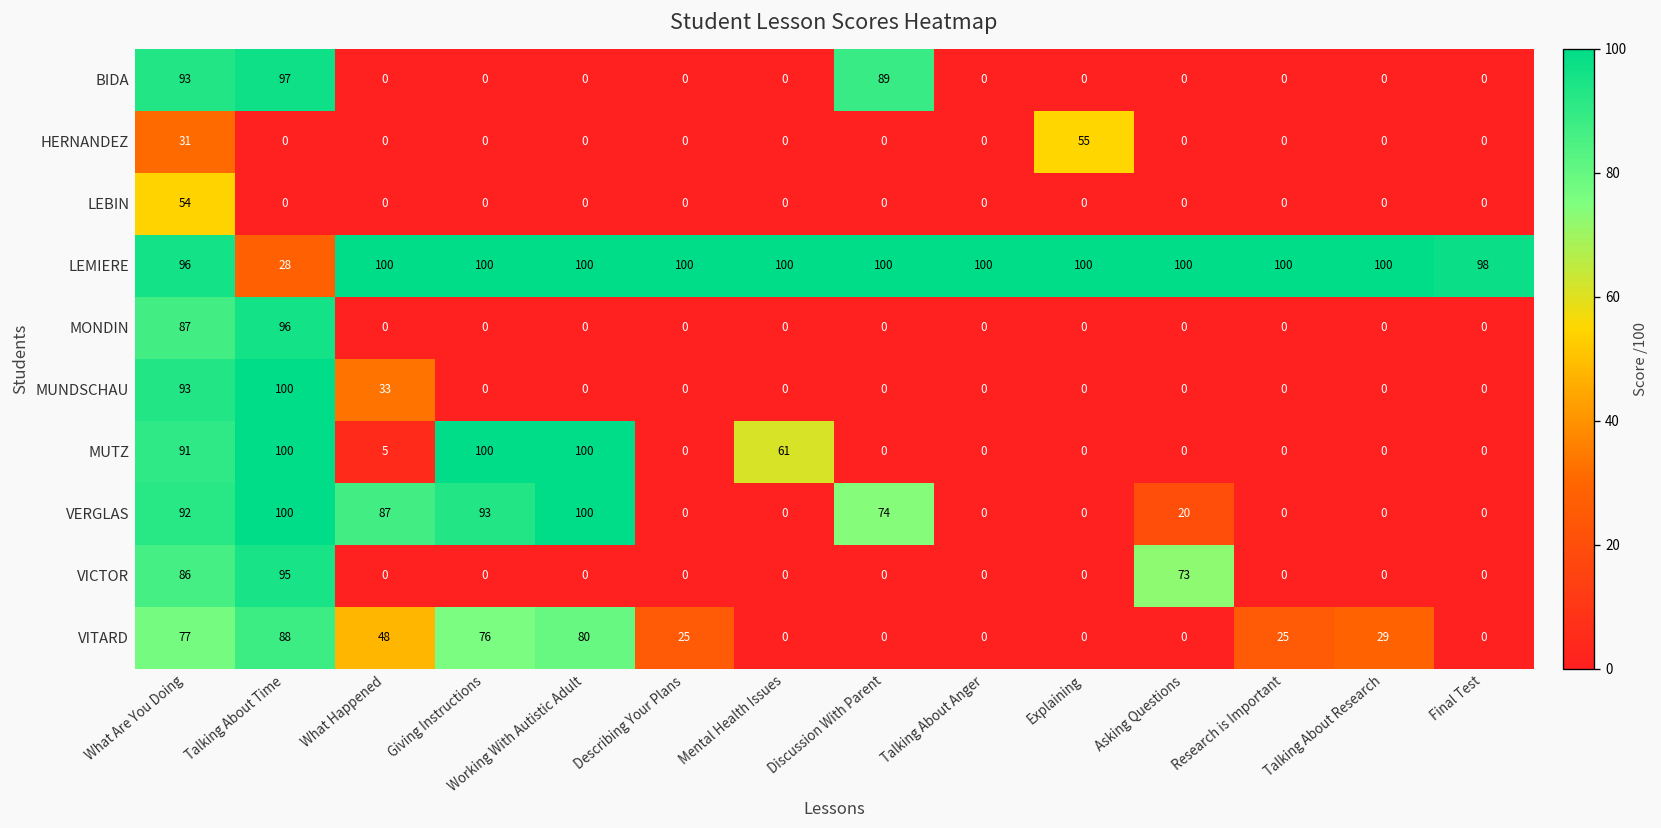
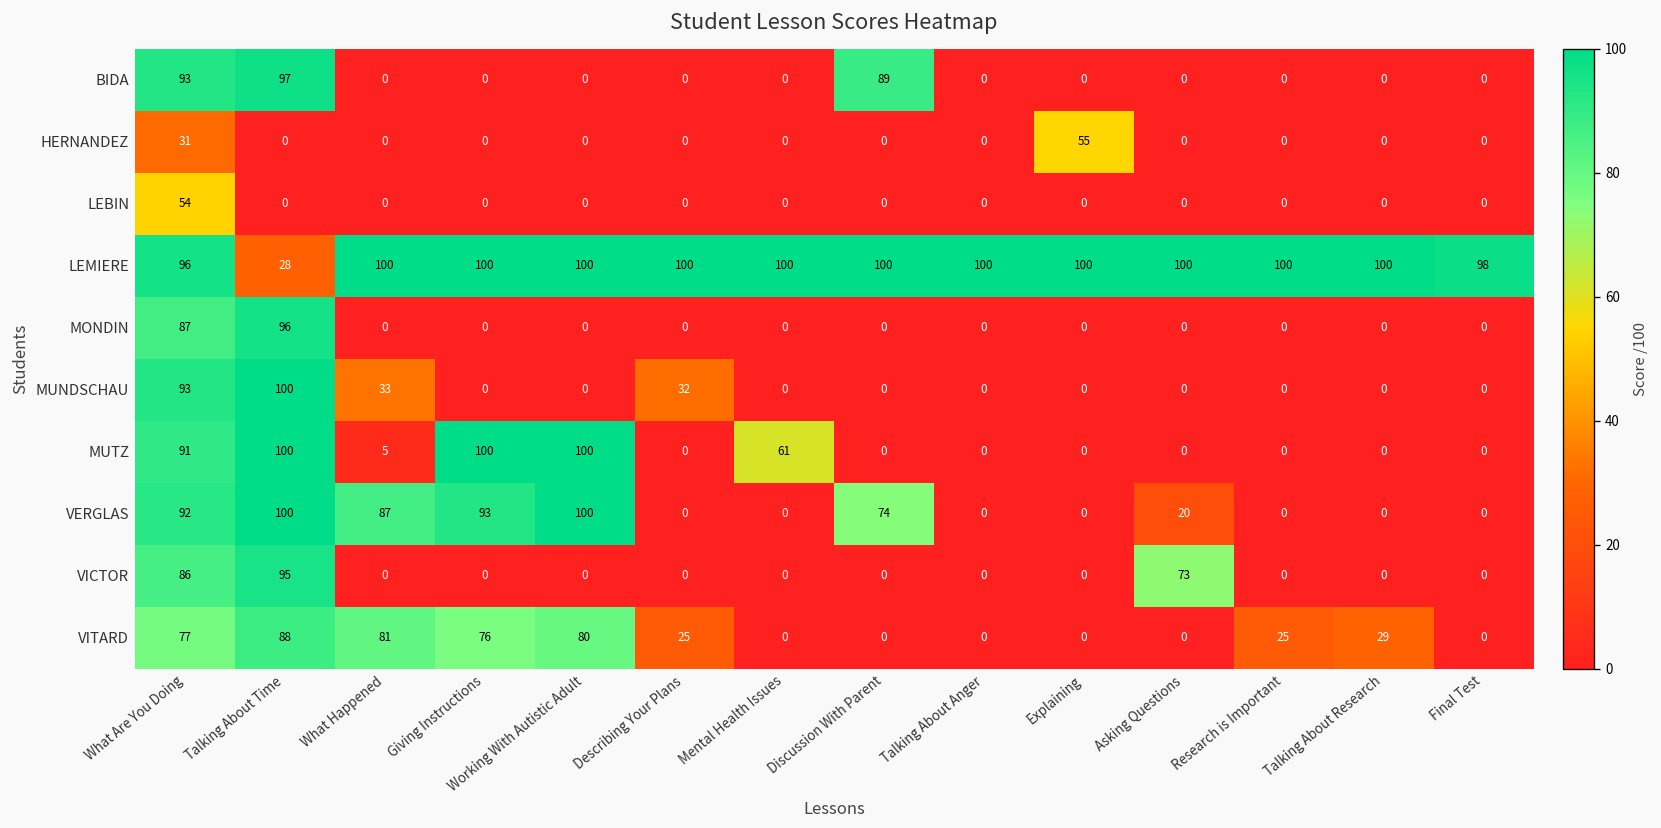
MUNDSCHAU, Describing Your Plans: 0 -> 32
VITARD, What Happened: 48 -> 81
